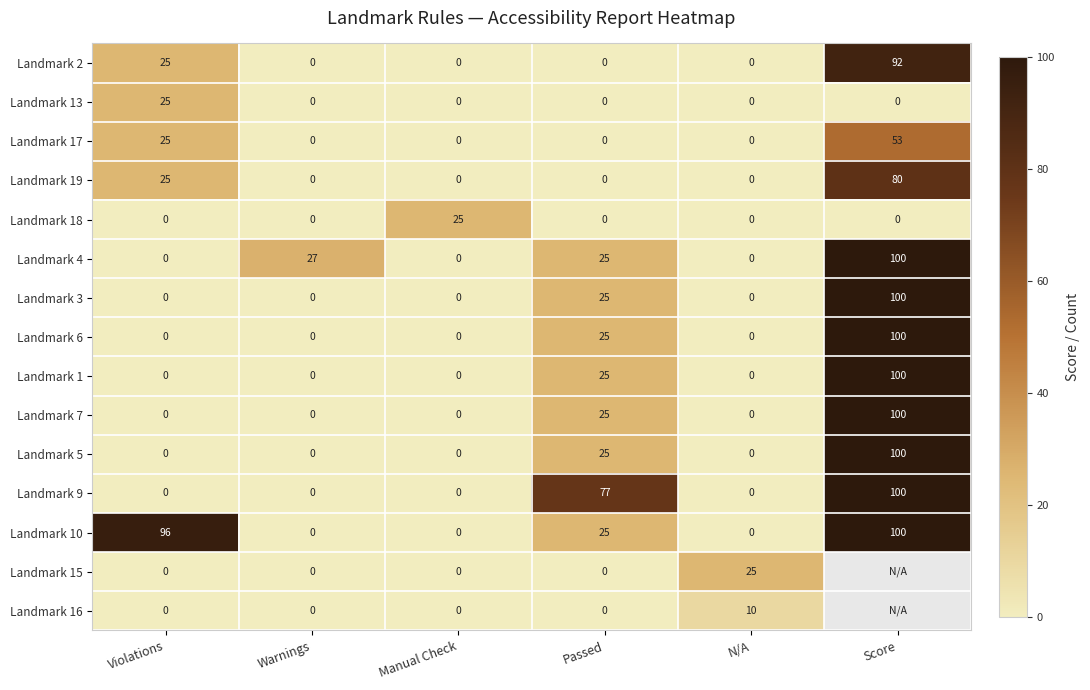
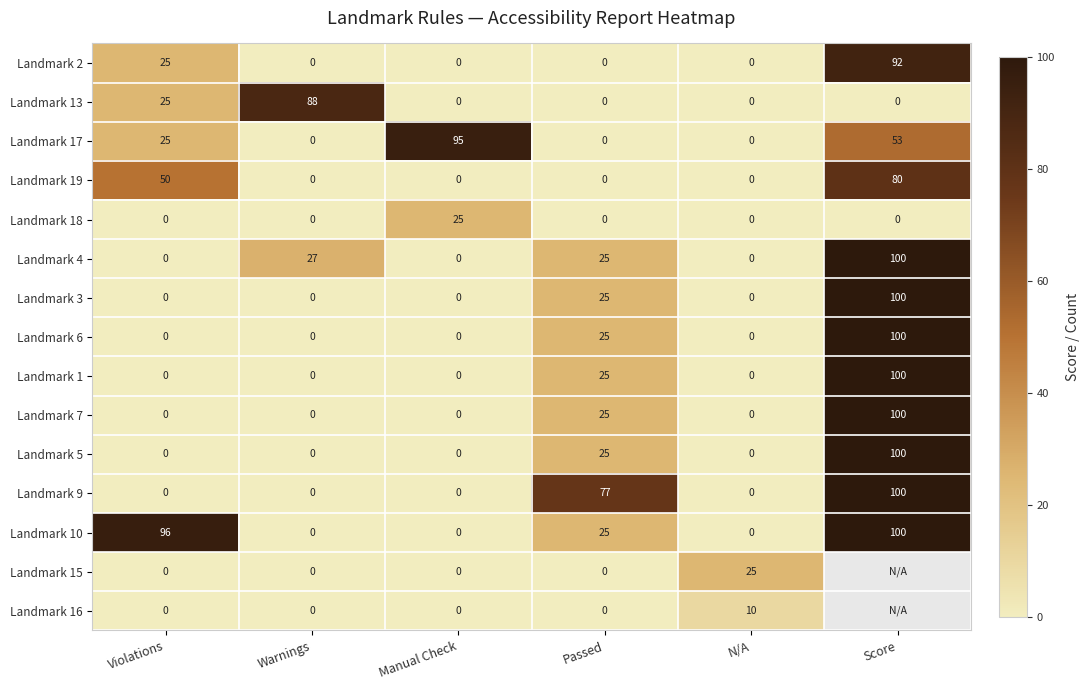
Landmark 13, Warnings: 0 -> 88
Landmark 17, Manual Check: 0 -> 95
Landmark 19, Violations: 25 -> 50
